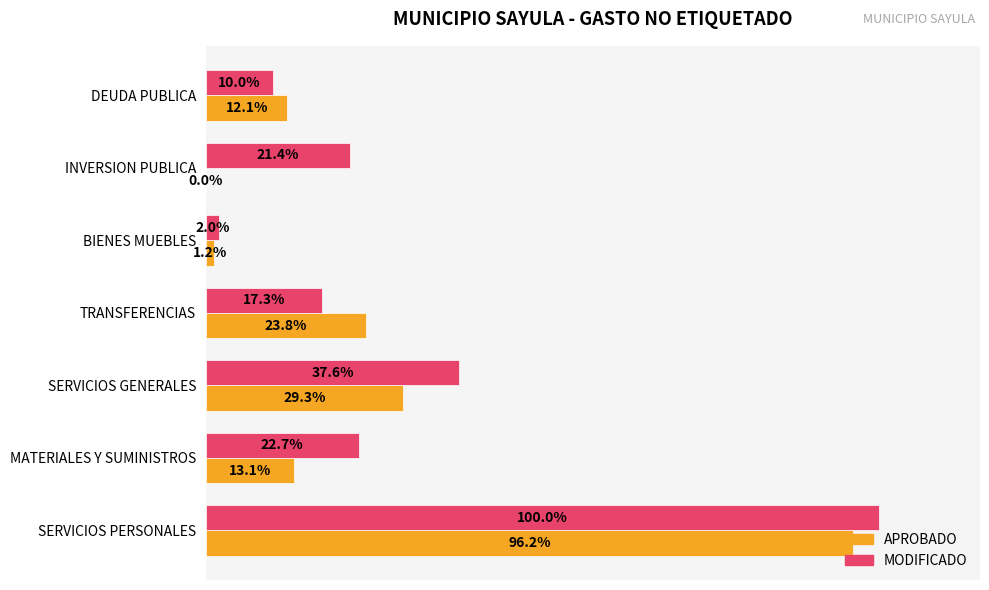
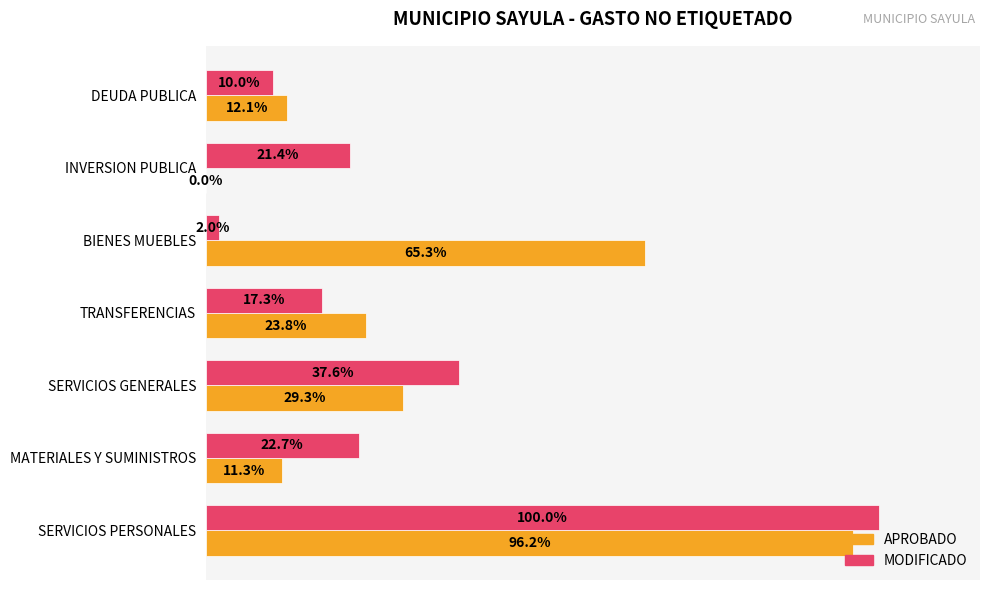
APROBADO, BIENES MUEBLES: 1.2% -> 65.3%
APROBADO, MATERIALES Y SUMINISTROS: 13.1% -> 11.3%
